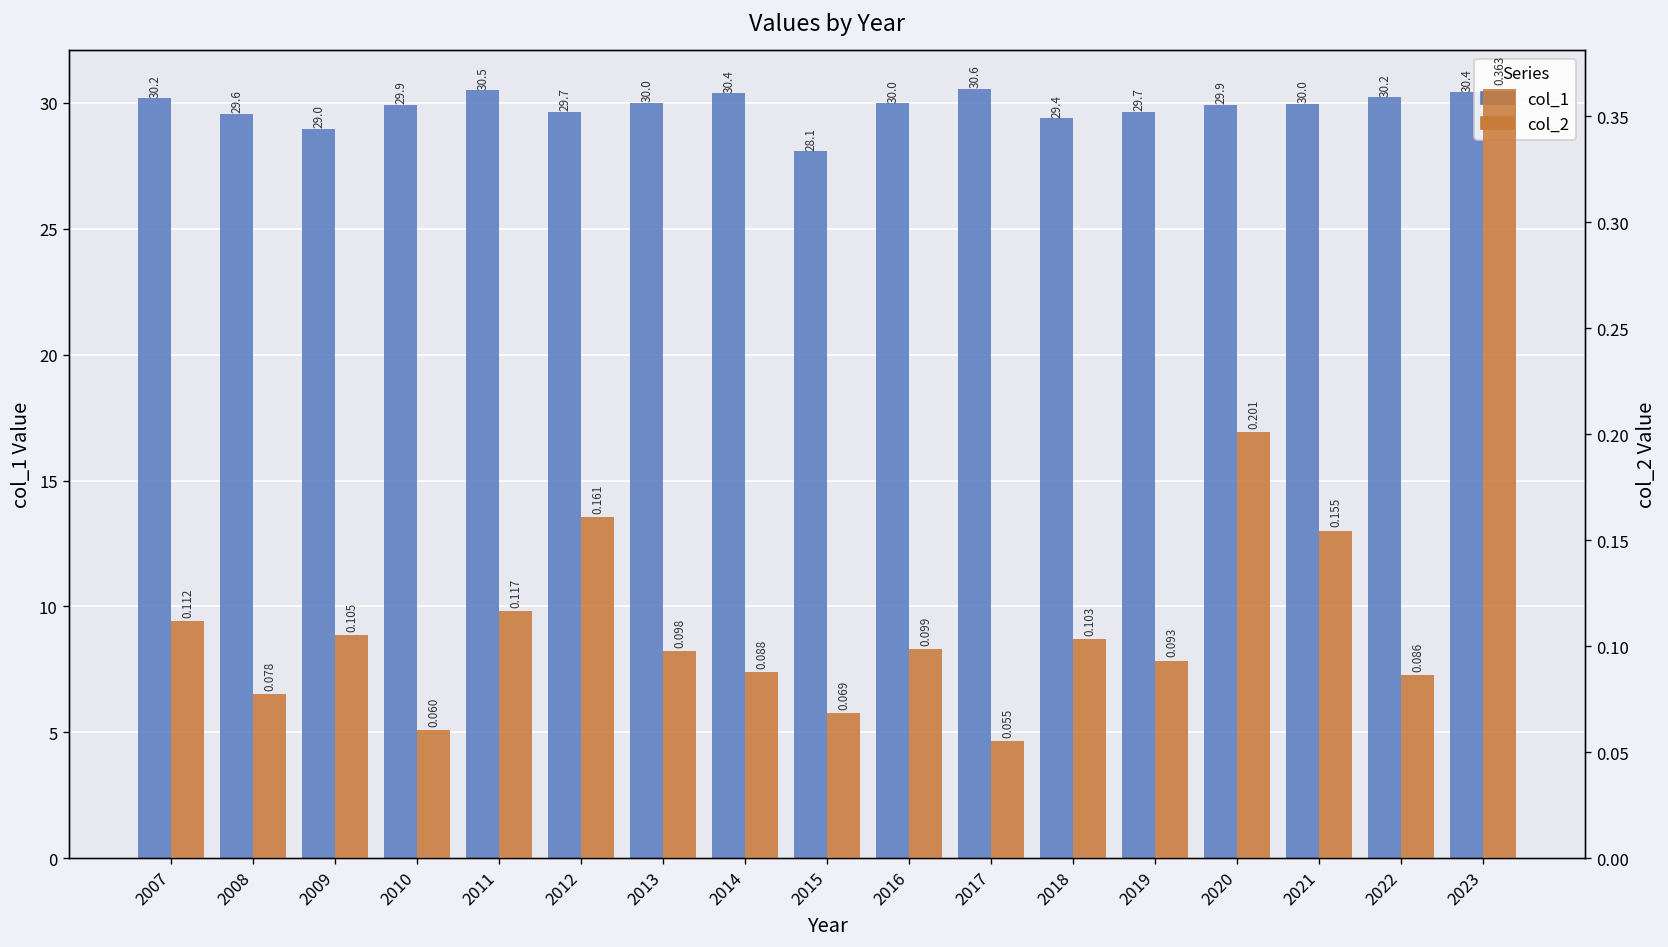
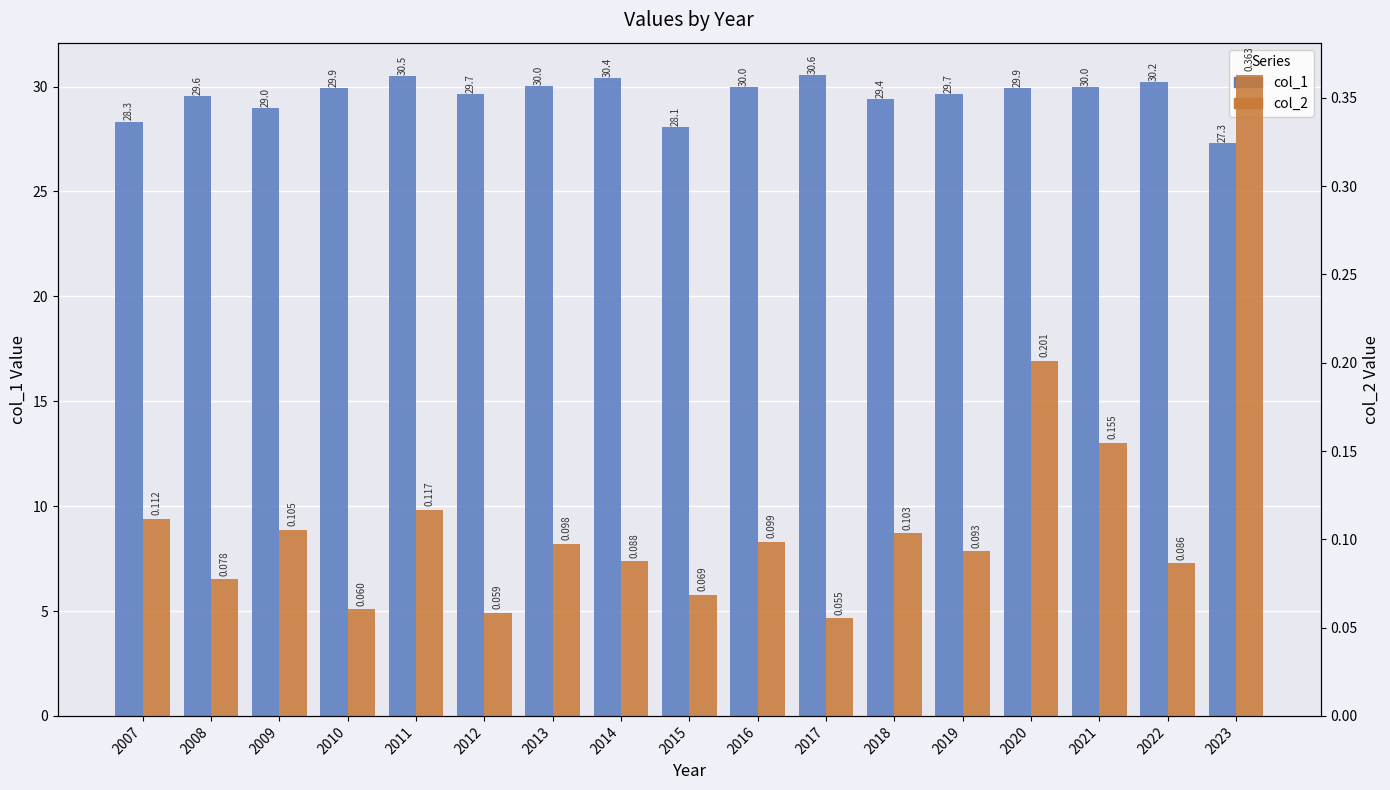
col_1, 2007: 30.2 -> 28.3
col_1, 2023: 30.4 -> 27.3
col_2, 2012: 0.161 -> 0.059
